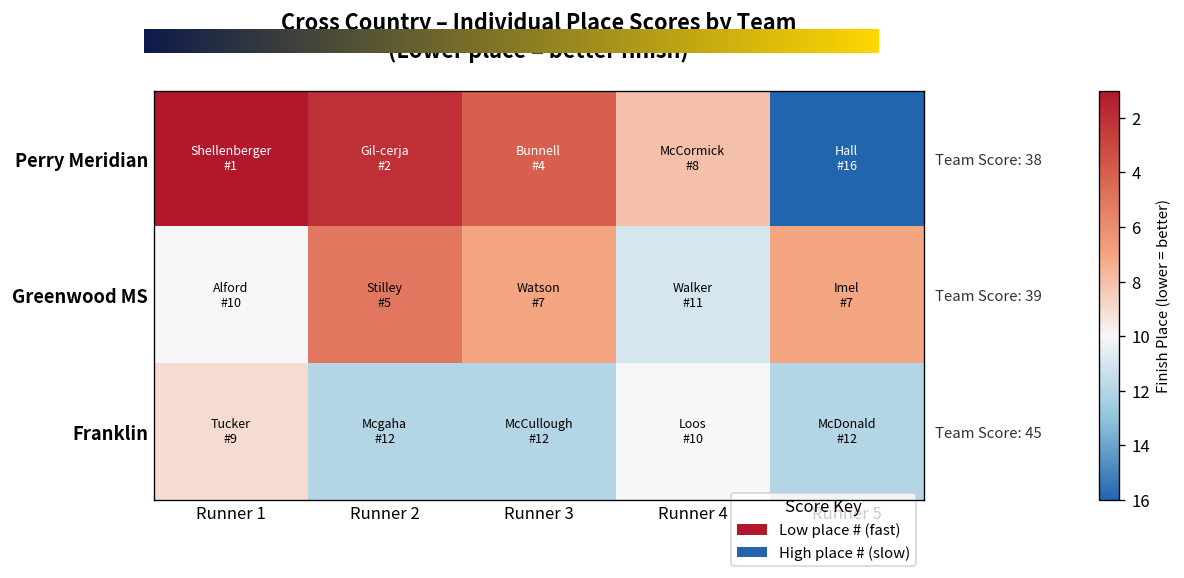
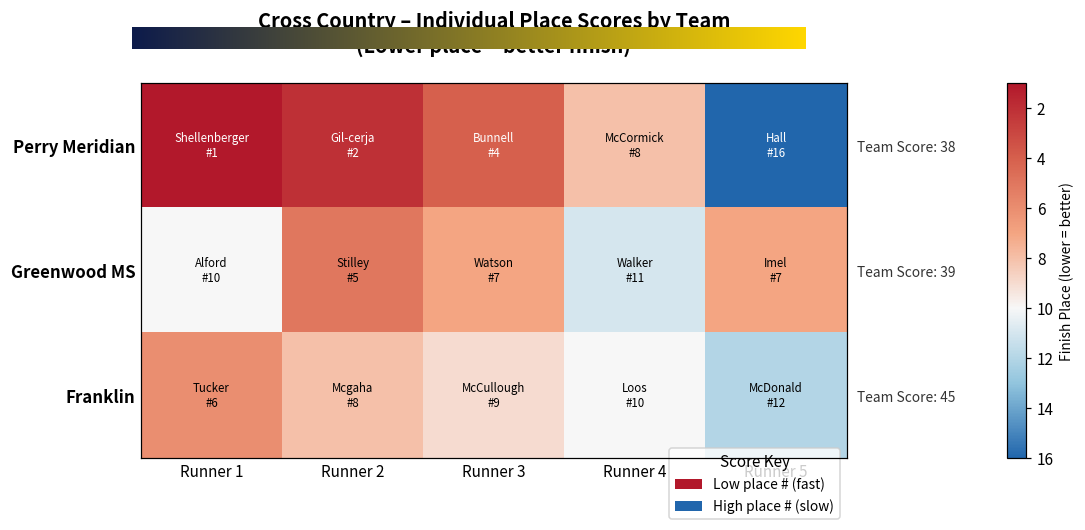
Franklin, Runner 1: 9 -> 6
Franklin, Runner 2: 12 -> 8
Franklin, Runner 3: 12 -> 9
